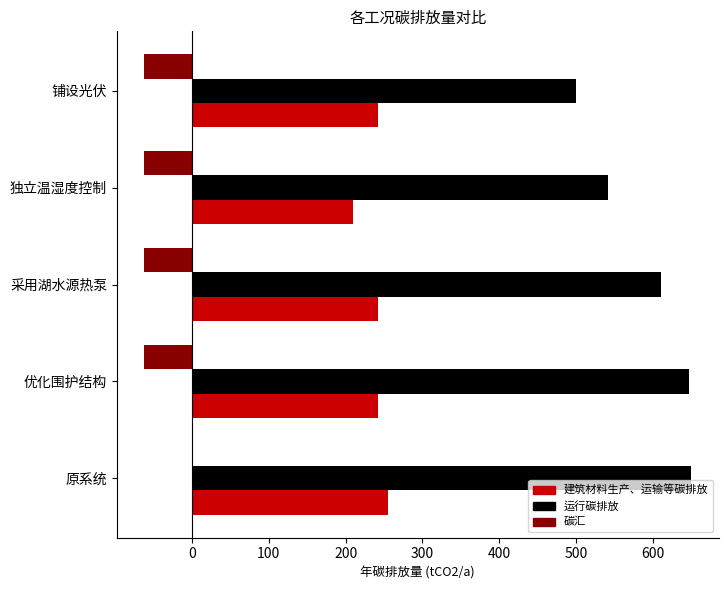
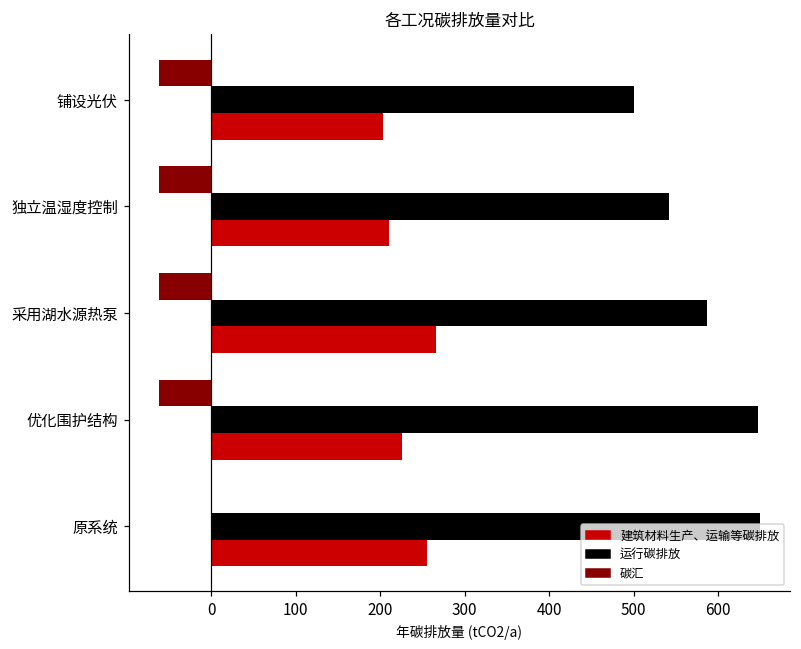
建筑材料生产、运输等碳排放, 铺设光伏: 240 -> 200
运行碳排放, 采用湖水源热泵: 610 -> 590
建筑材料生产、运输等碳排放, 采用湖水源热泵: 240 -> 270
建筑材料生产、运输等碳排放, 优化围护结构: 240 -> 230
